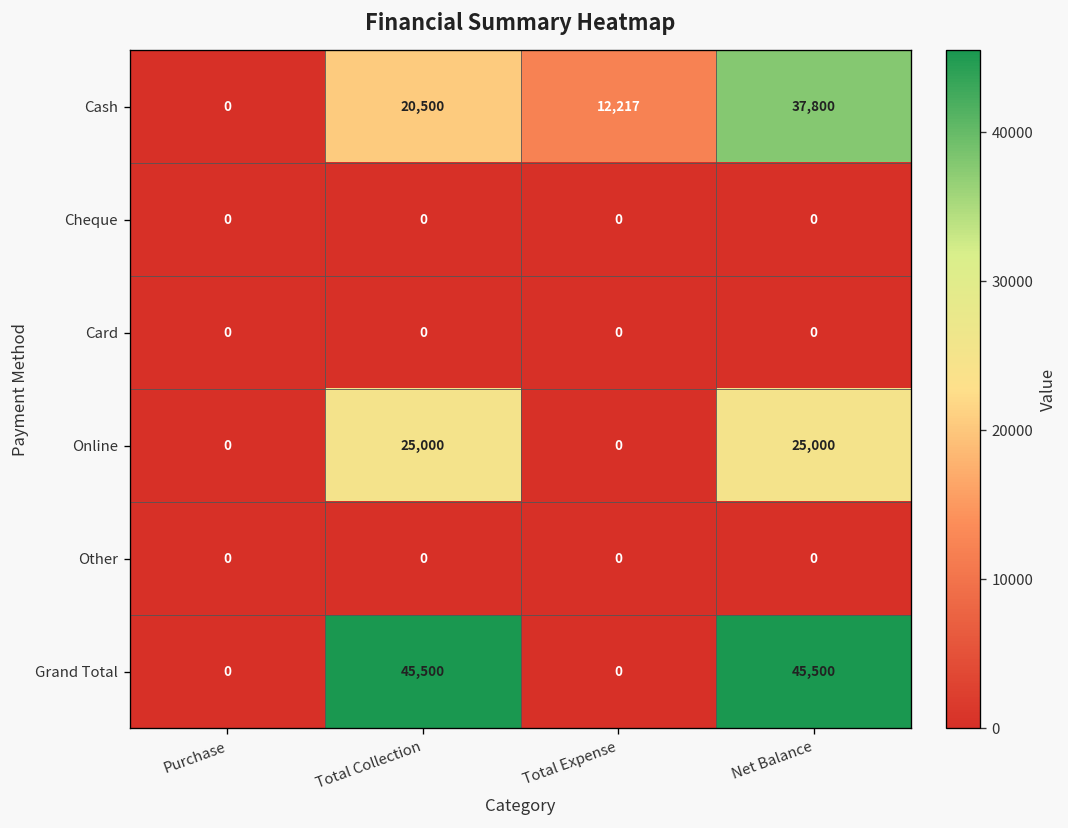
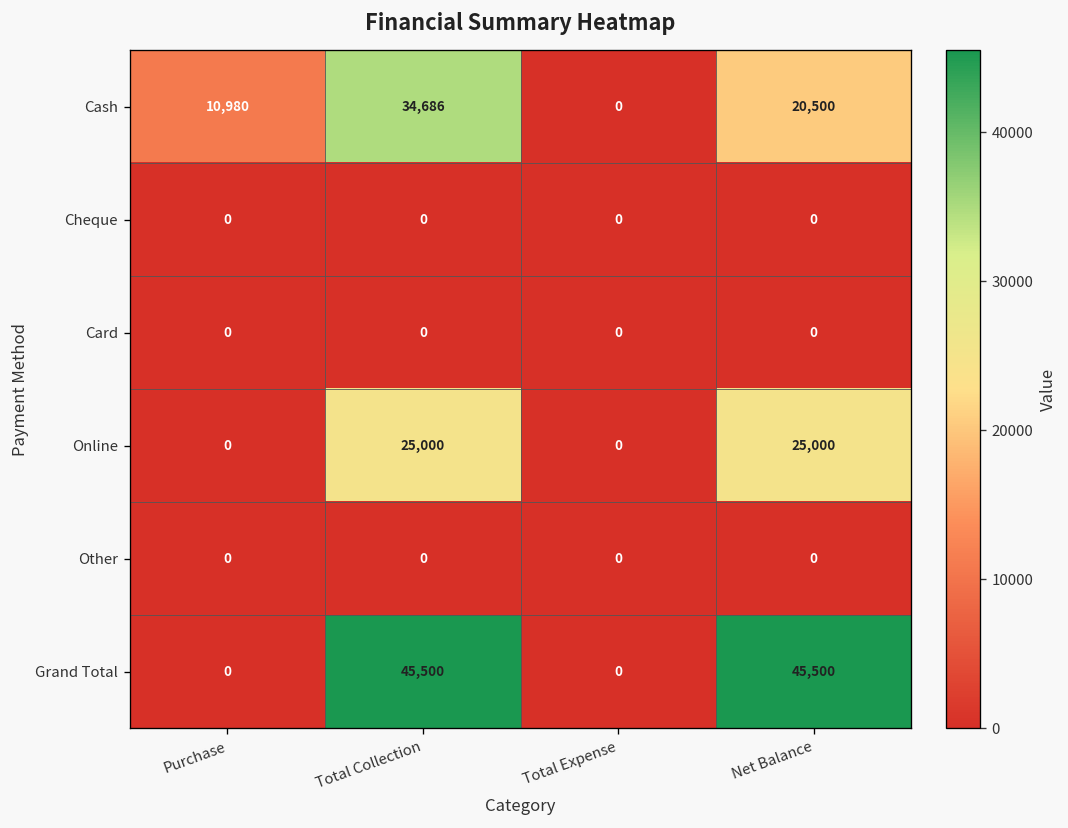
Cash, Purchase: 0 -> 10,980
Cash, Total Collection: 20,500 -> 34,686
Cash, Total Expense: 12,217 -> 0
Cash, Net Balance: 37,800 -> 20,500
